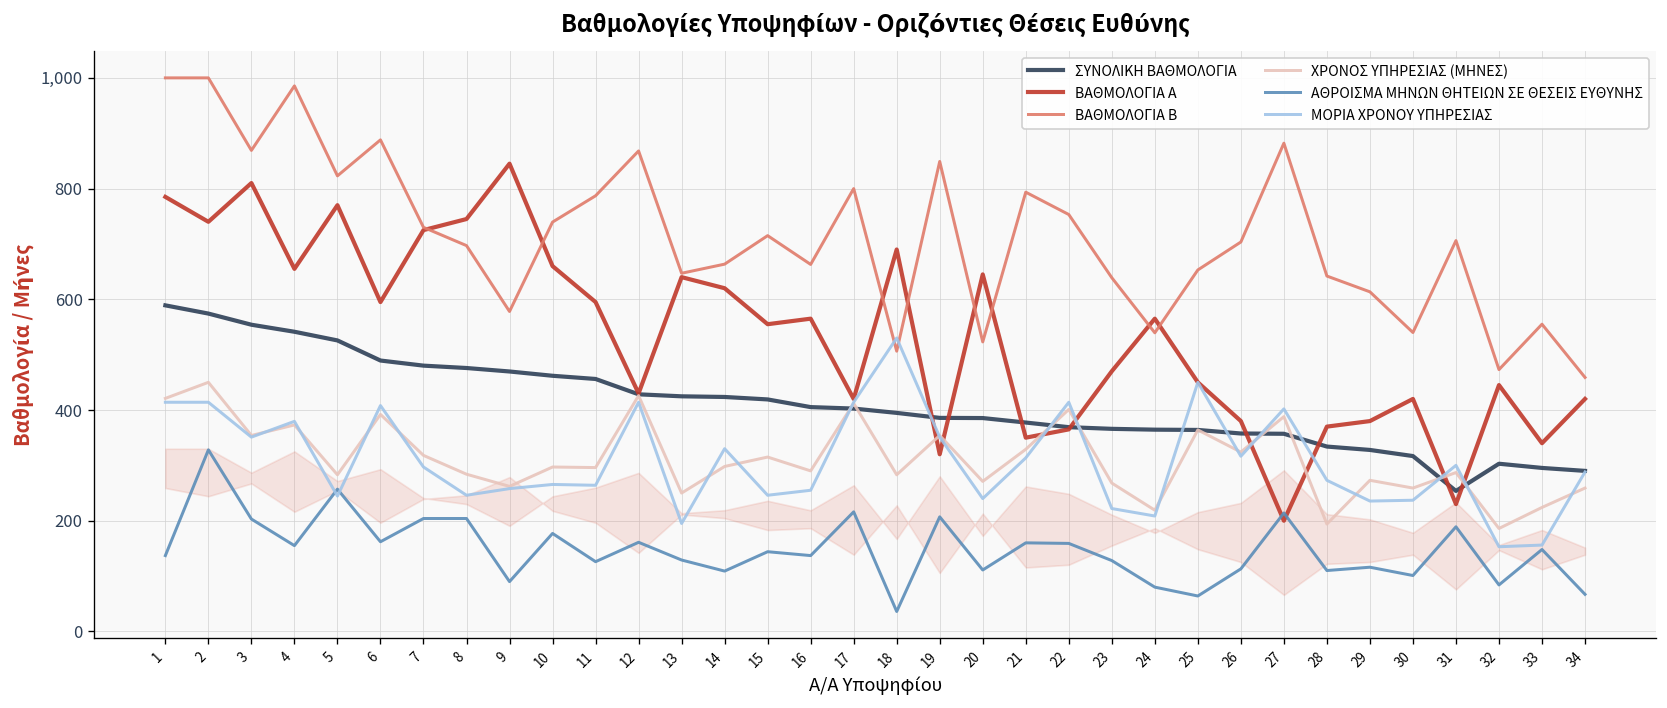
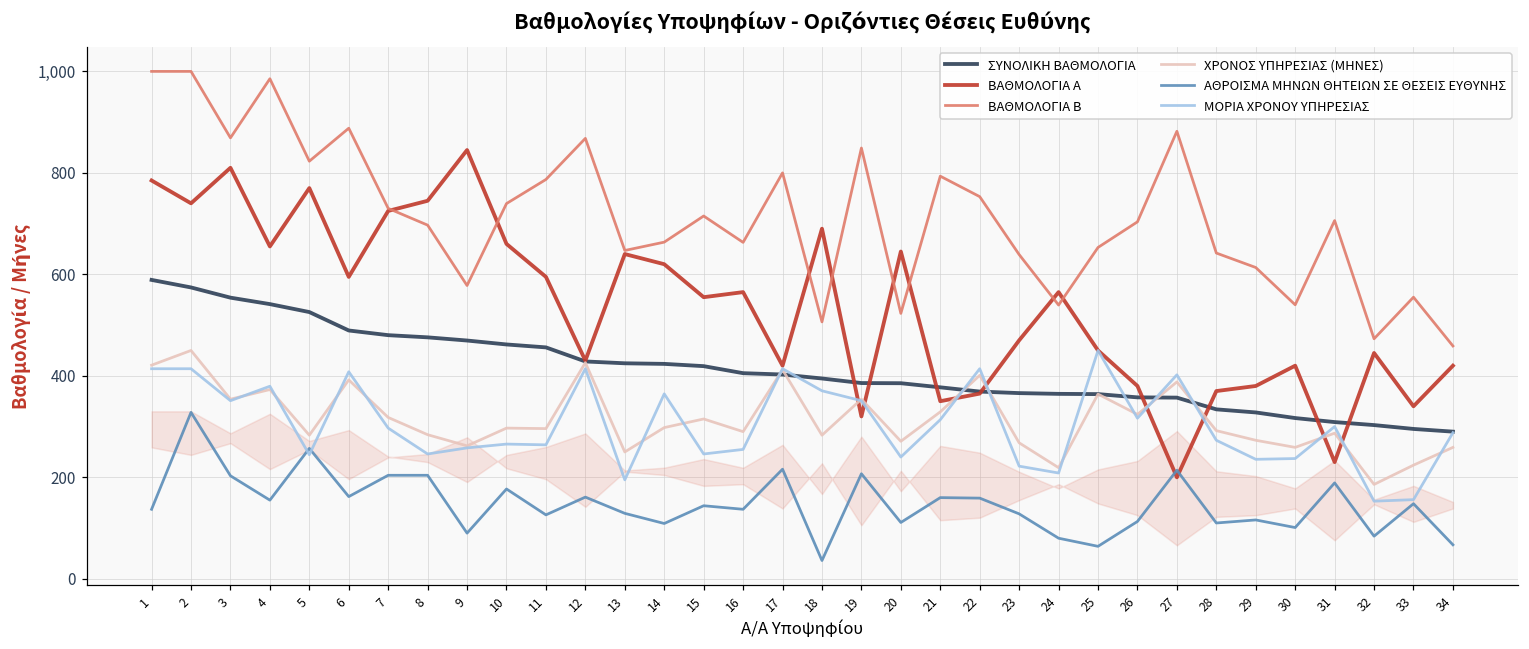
ΜΟΡΙΑ ΧΡΟΝΟΥ ΥΠΗΡΕΣΙΑΣ, 14: 330 -> 360
ΜΟΡΙΑ ΧΡΟΝΟΥ ΥΠΗΡΕΣΙΑΣ, 18: 530 -> 370
ΧΡΟΝΟΣ ΥΠΗΡΕΣΙΑΣ (ΜΗΝΕΣ), 28: 190 -> 290
ΣΥΝΟΛΙΚΗ ΒΑΘΜΟΛΟΓΙΑ, 31: 250 -> 310
